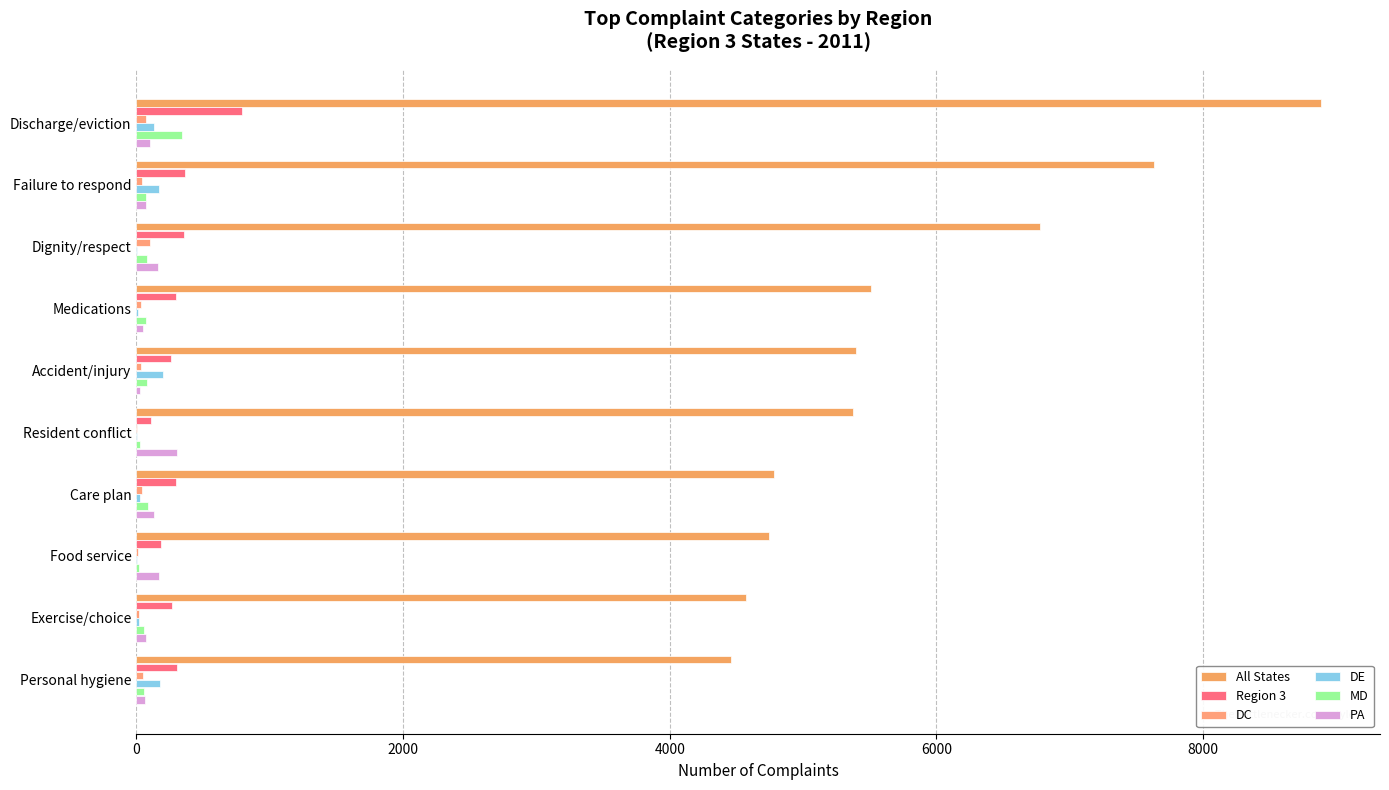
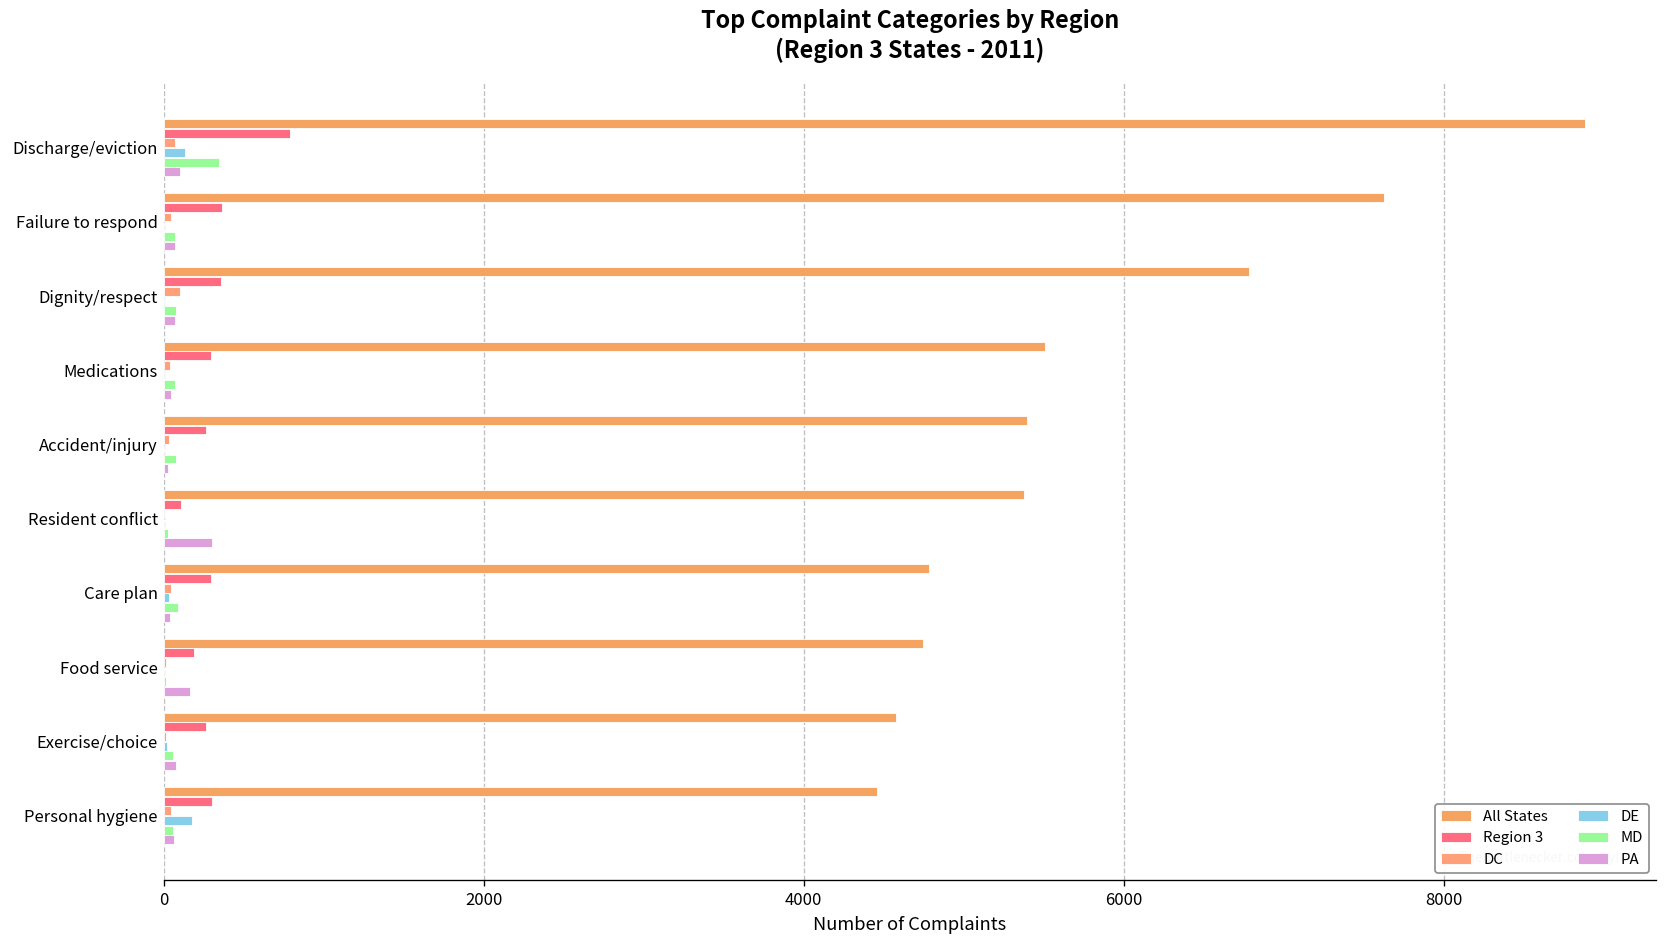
DE, Failure to respond: 170 -> 0
PA, Dignity/respect: 160 -> 70
DE, Accident/injury: 200 -> 0
PA, Care plan: 130 -> 40
